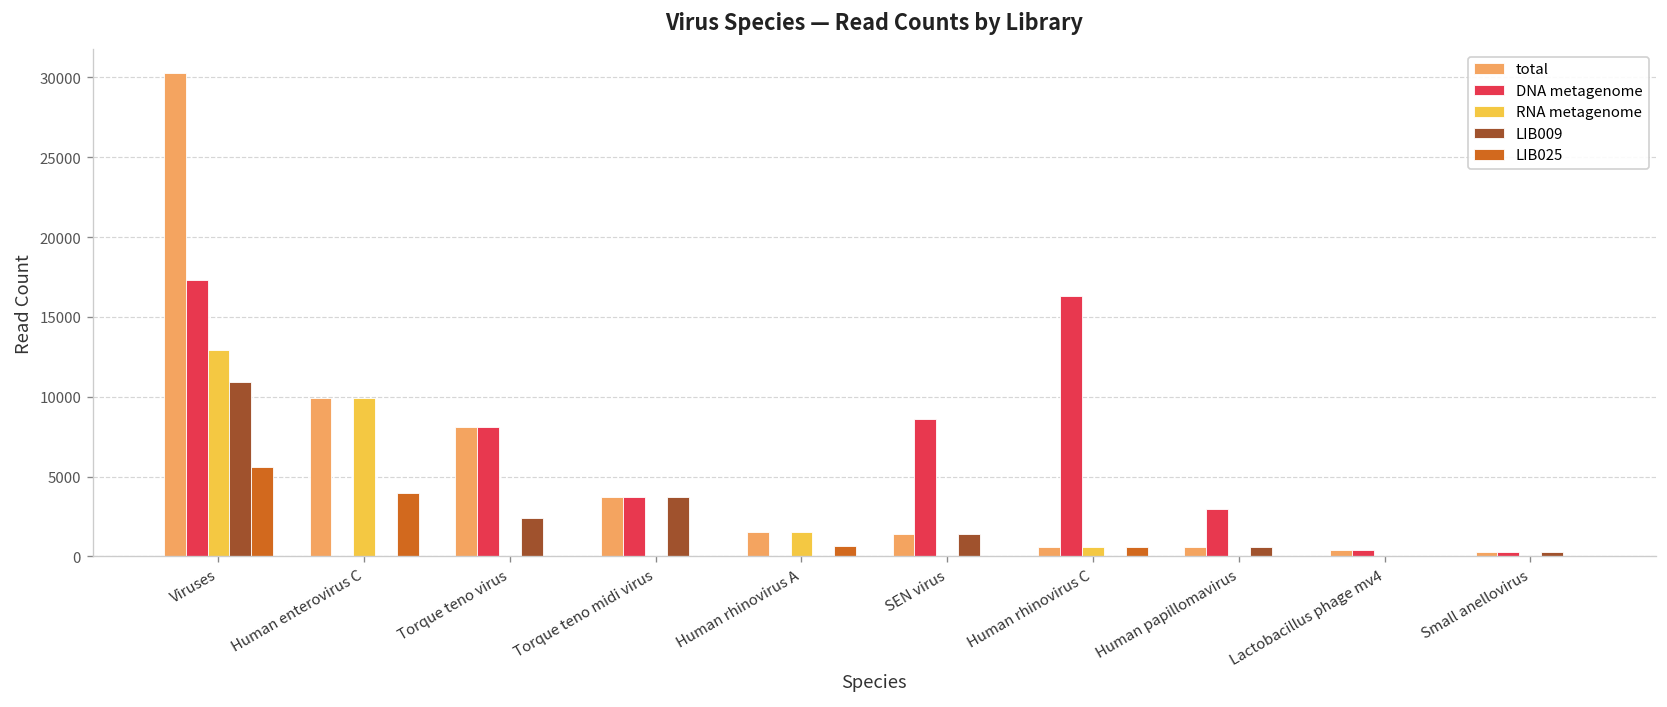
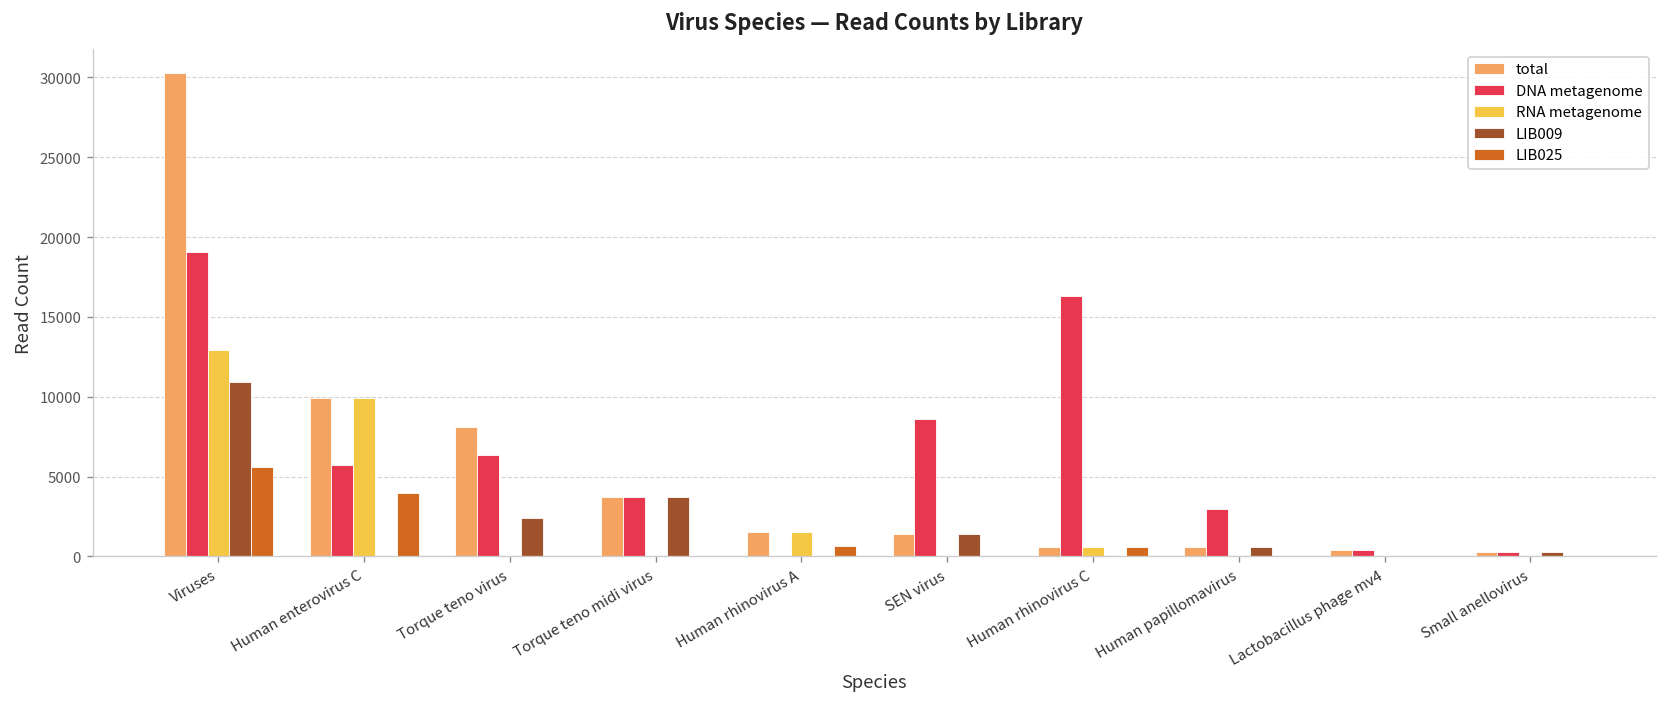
DNA metagenome, Viruses: 17300 -> 19000
DNA metagenome, Human enterovirus C: 0 -> 5700
DNA metagenome, Torque teno virus: 8100 -> 6300
